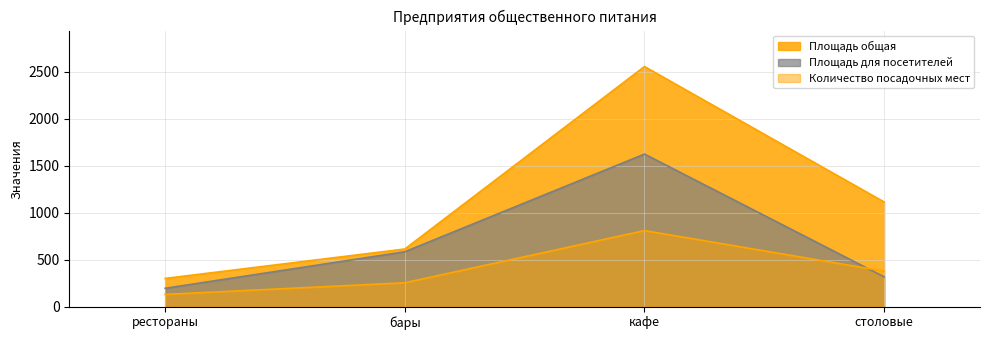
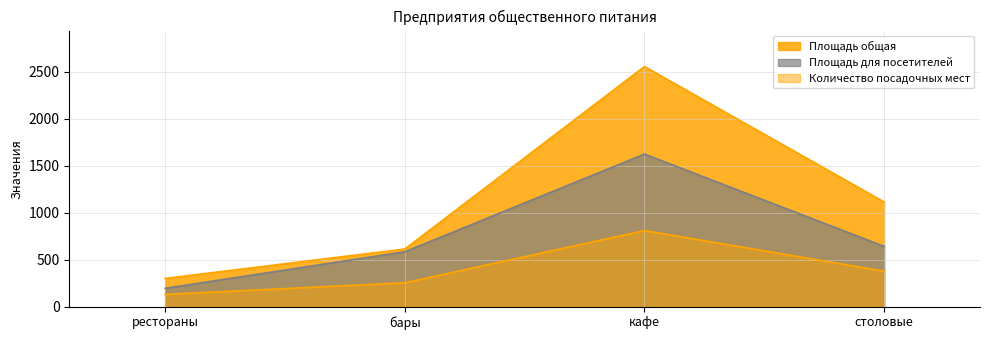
Площадь для посетителей, столовые: 300 -> 600
